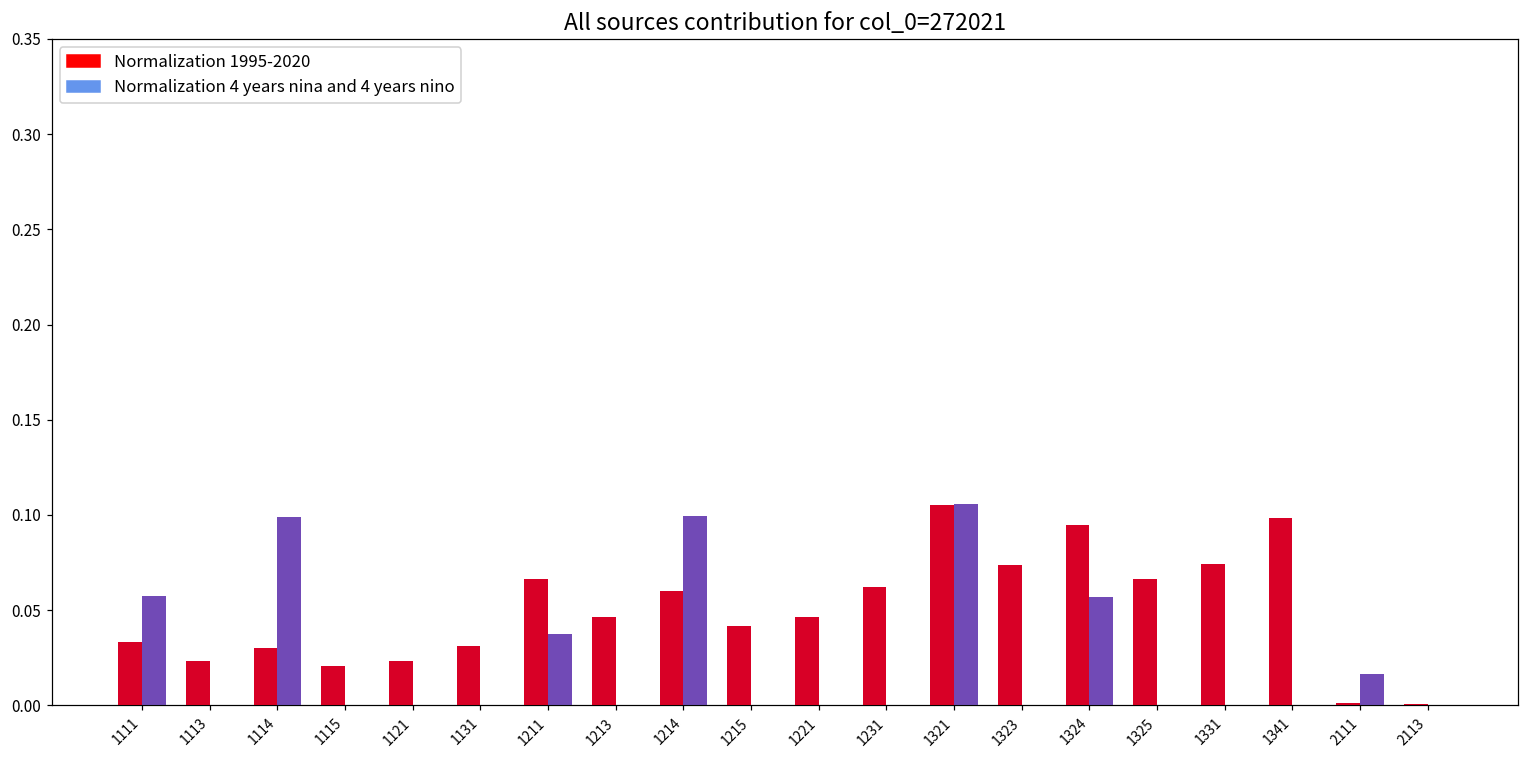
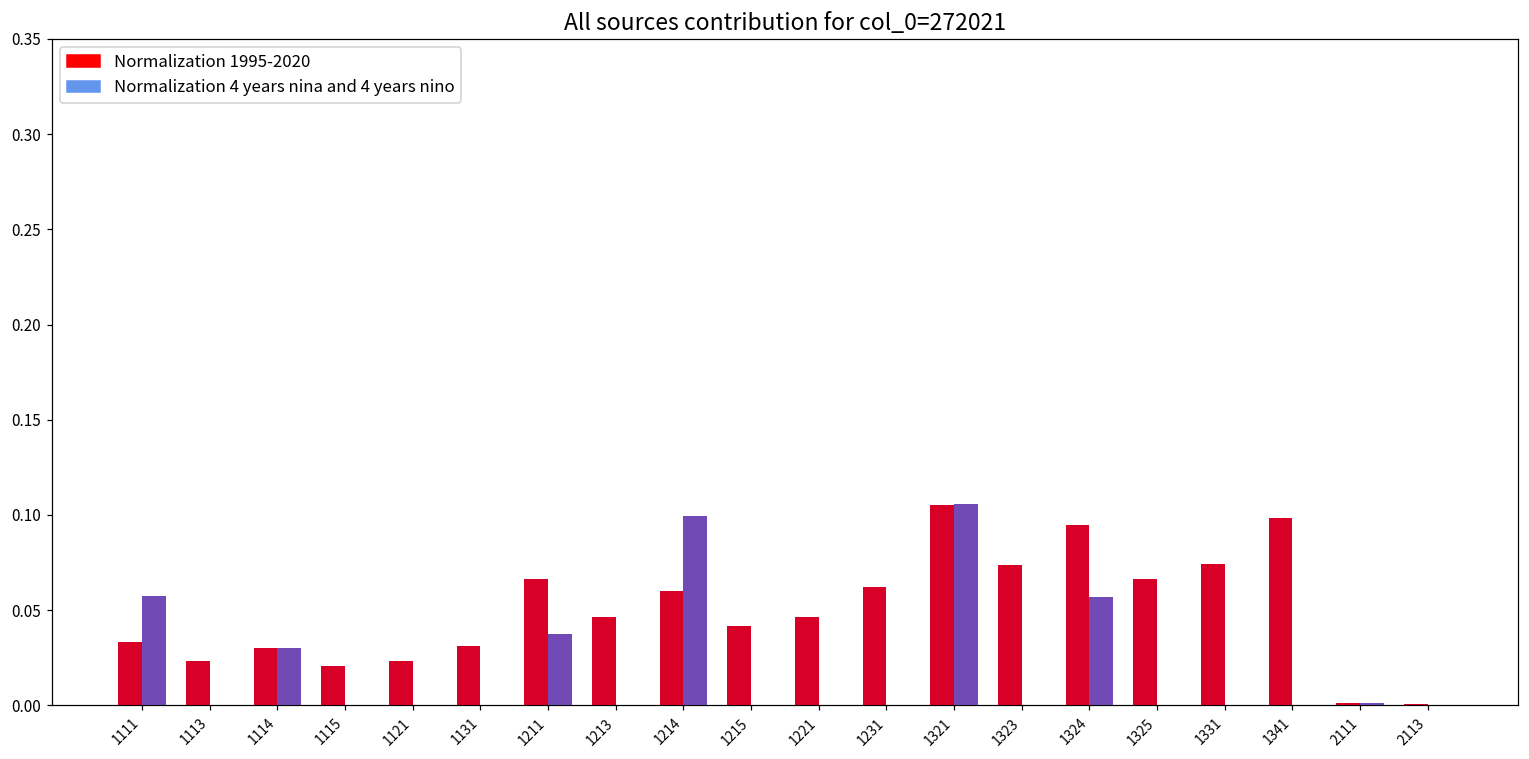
Normalization 4 years nina and 4 years nino, 1114: 0.099 -> 0.030
Normalization 4 years nina and 4 years nino, 2111: 0.016 -> 0.001
